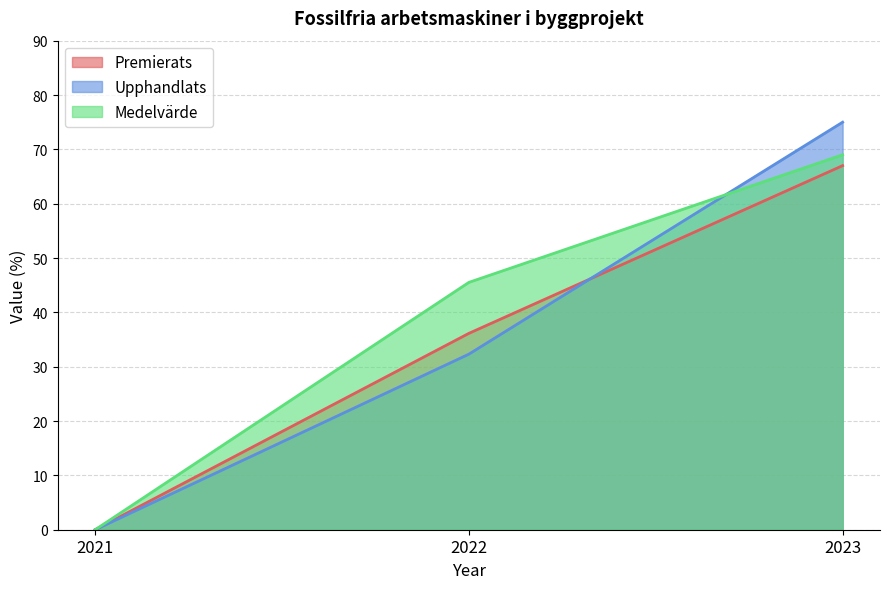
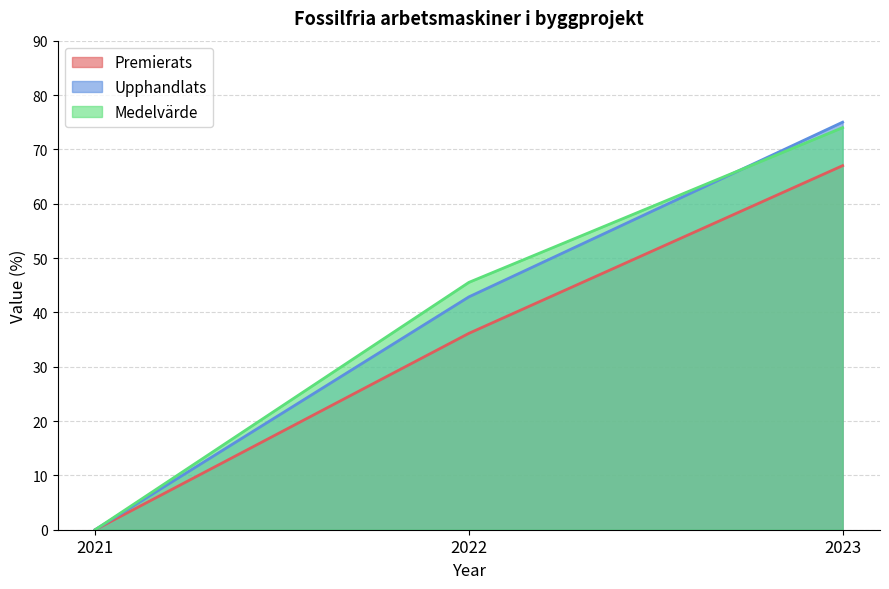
Upphandlats, 2022: 32 -> 43
Medelvärde, 2023: 69 -> 74
